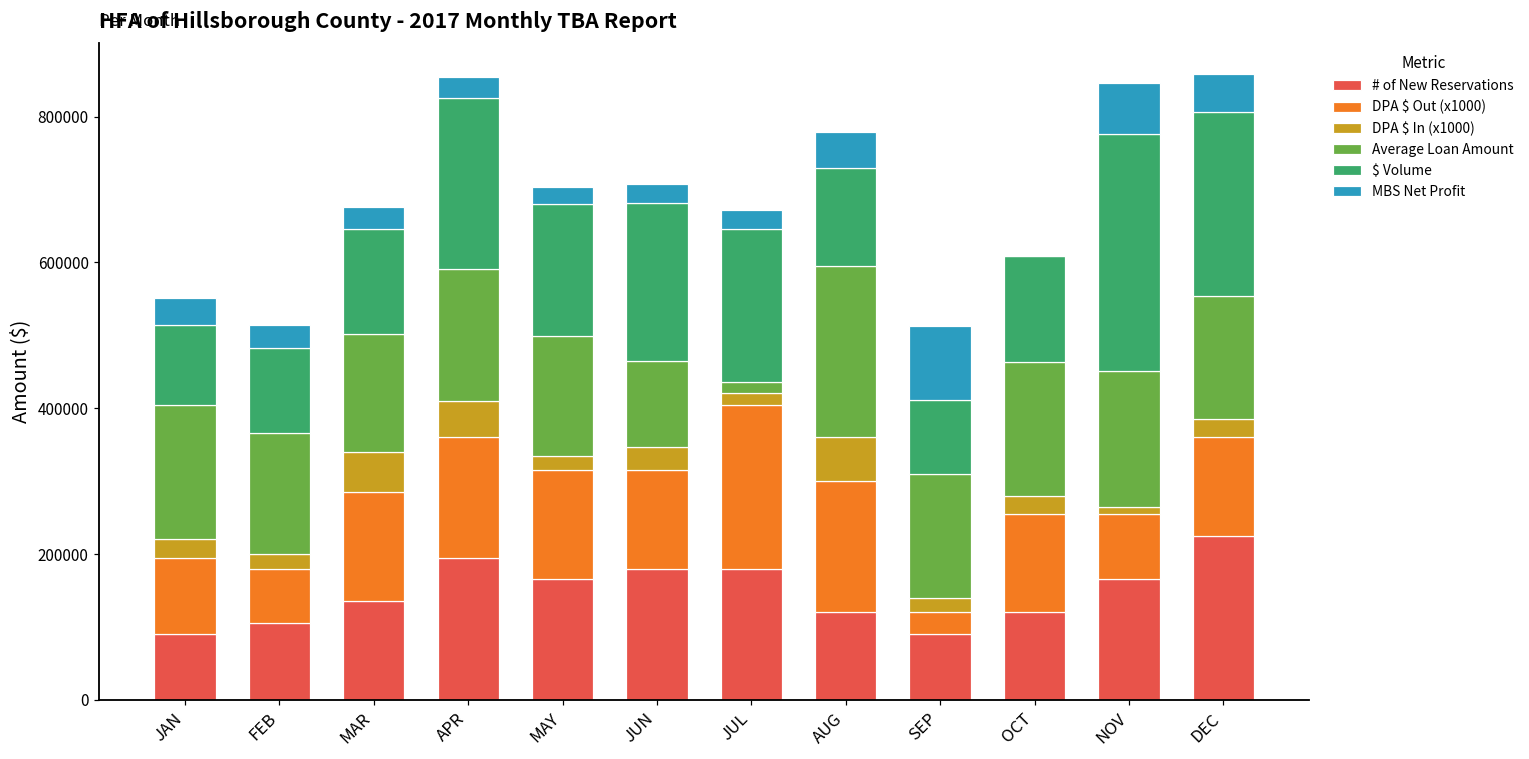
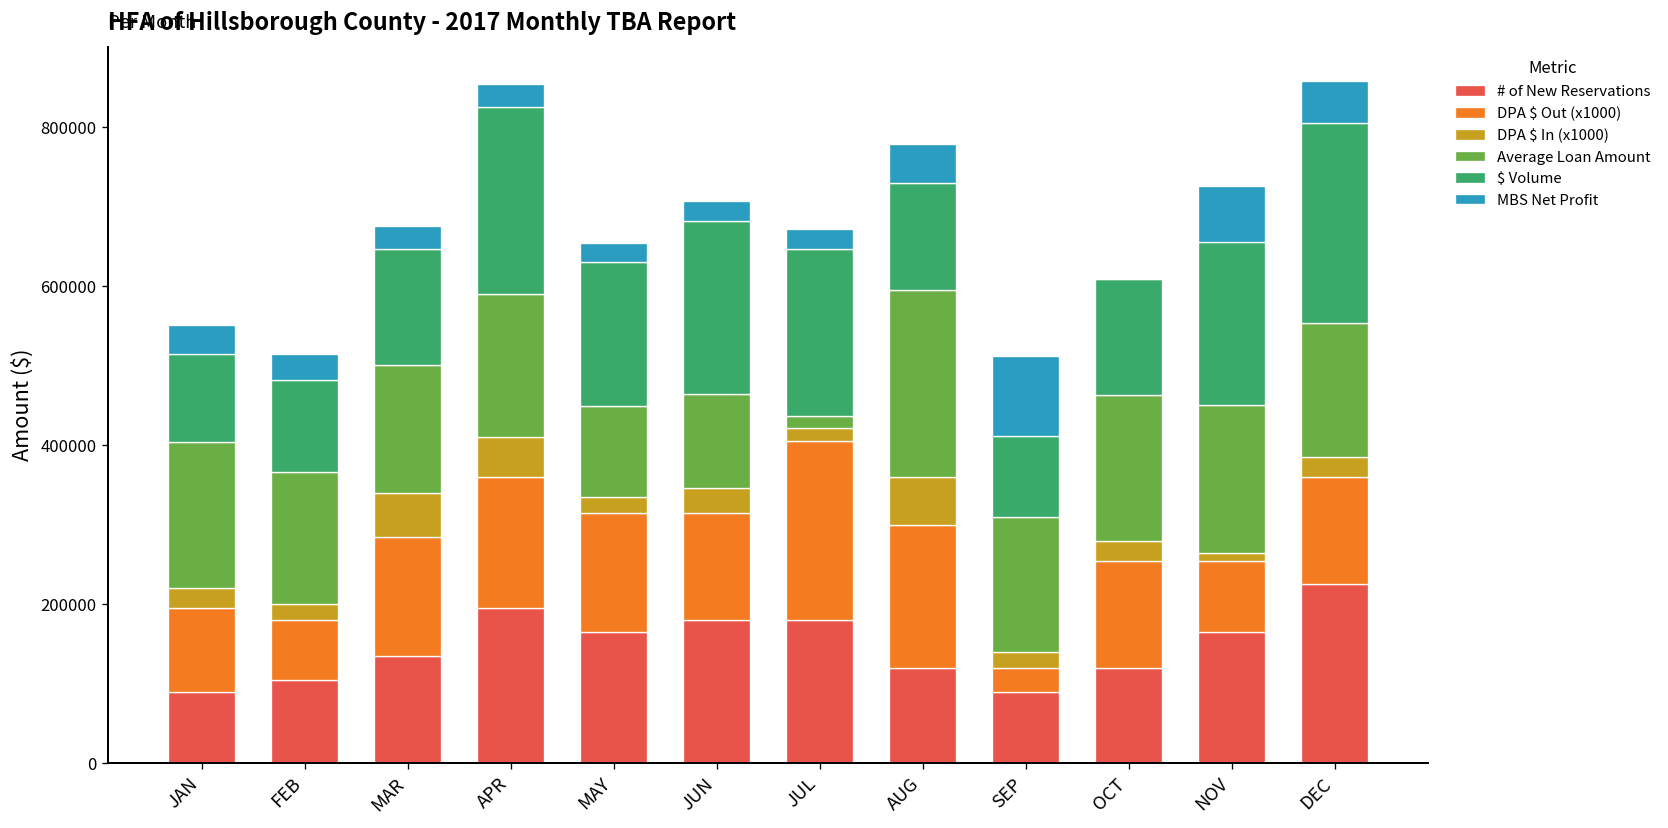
Average Loan Amount, MAY: 160000 -> 110000
$ Volume, NOV: 320000 -> 200000
